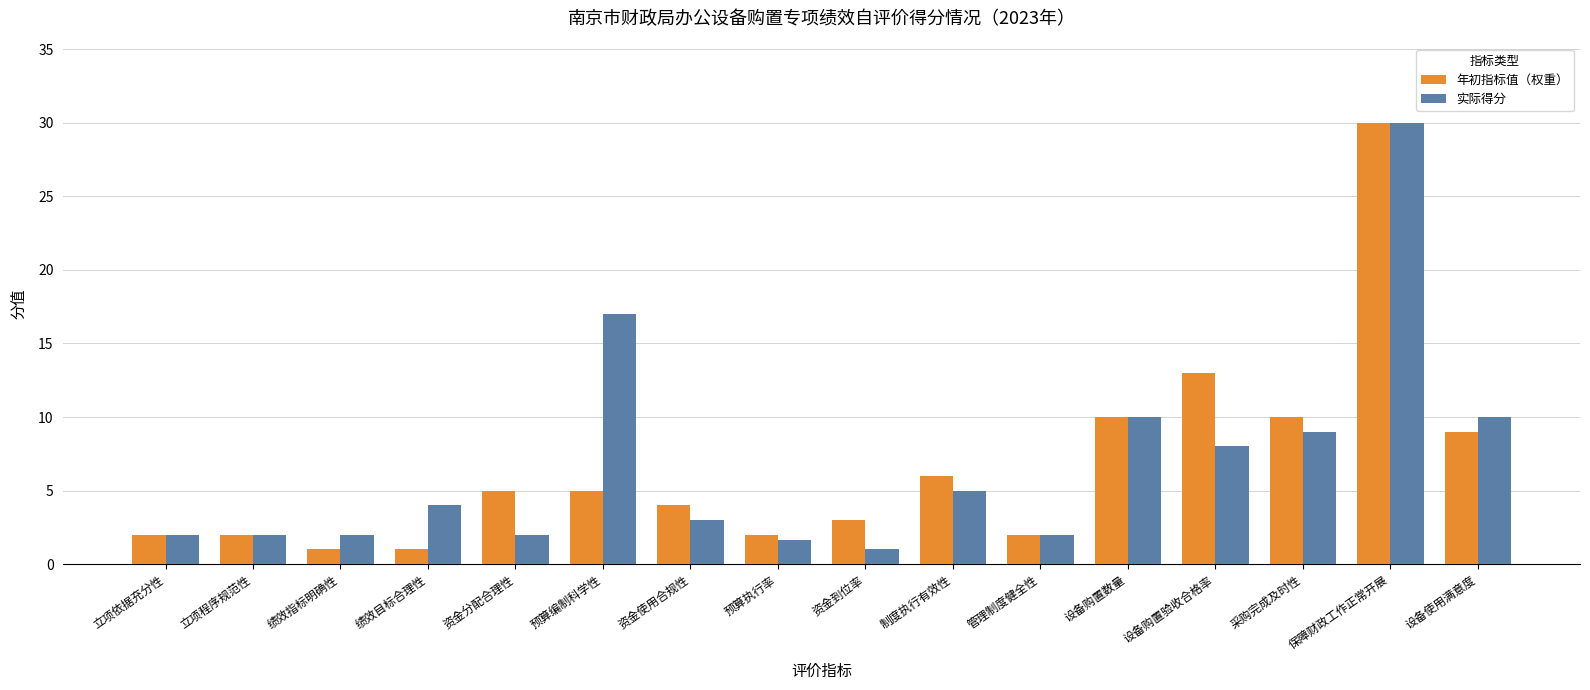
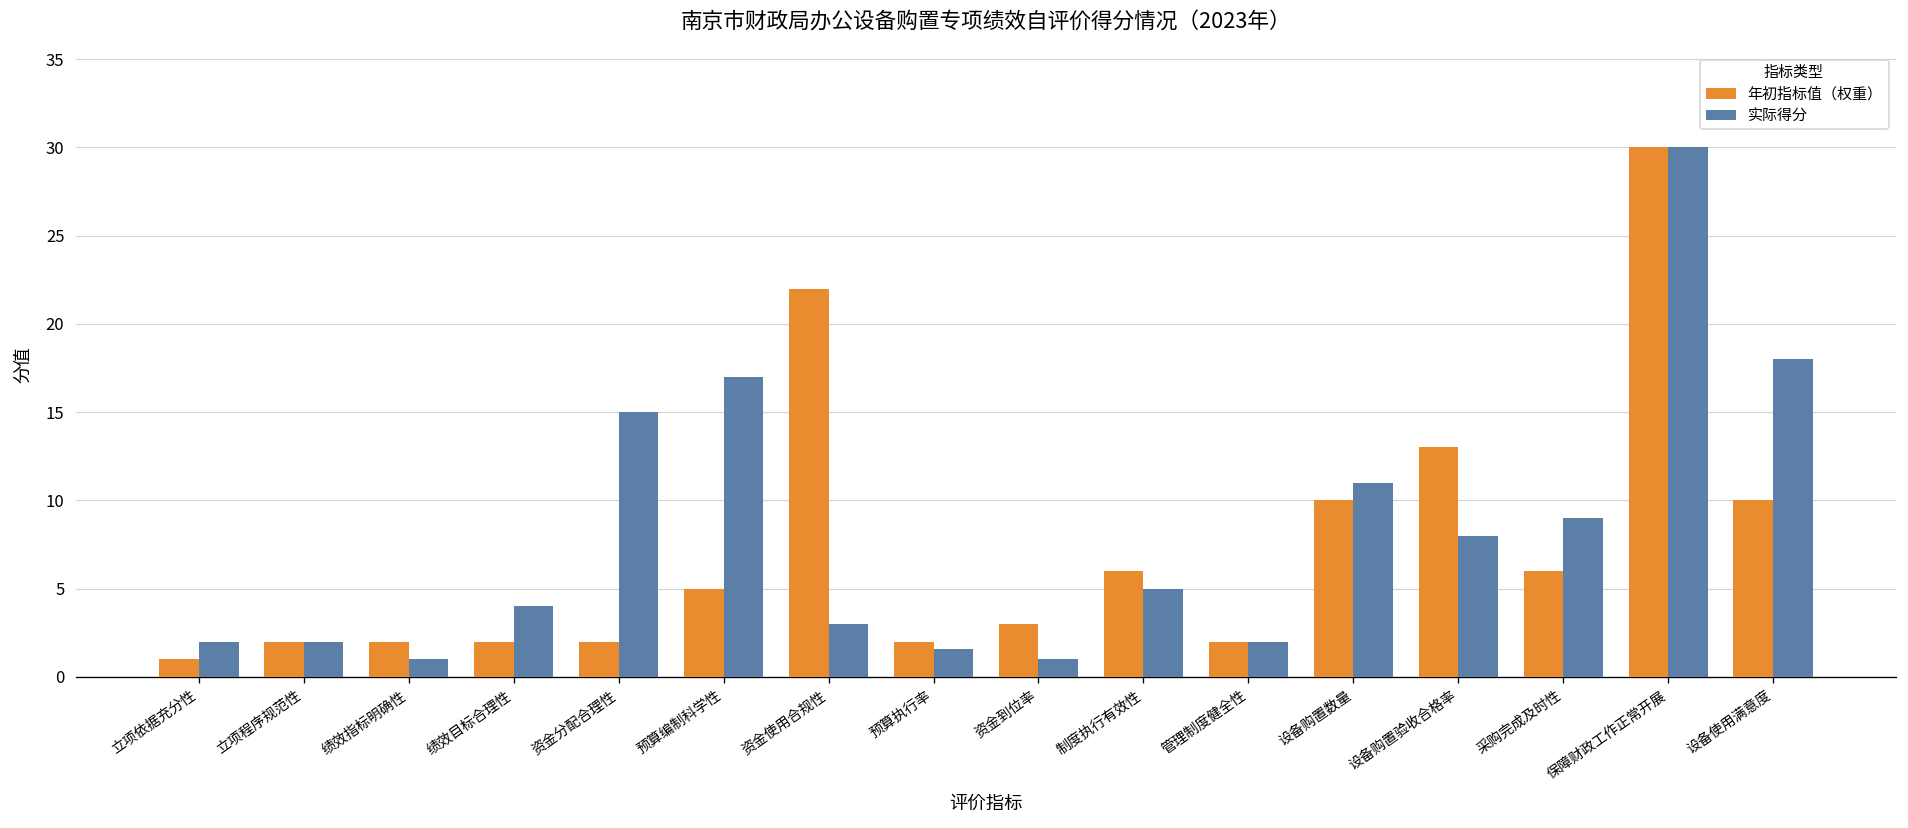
年初指标值（权重）, 立项依据充分性: 2 -> 1
年初指标值（权重）, 绩效指标明确性: 1 -> 2
实际得分, 绩效指标明确性: 2 -> 1
年初指标值（权重）, 绩效目标合理性: 1 -> 2
年初指标值（权重）, 资金分配合理性: 5 -> 2
实际得分, 资金分配合理性: 2 -> 15
年初指标值（权重）, 资金使用合规性: 4 -> 22
实际得分, 设备购置数量: 10 -> 11
年初指标值（权重）, 采购完成及时性: 10 -> 6
年初指标值（权重）, 设备使用满意度: 9 -> 10
实际得分, 设备使用满意度: 10 -> 18
